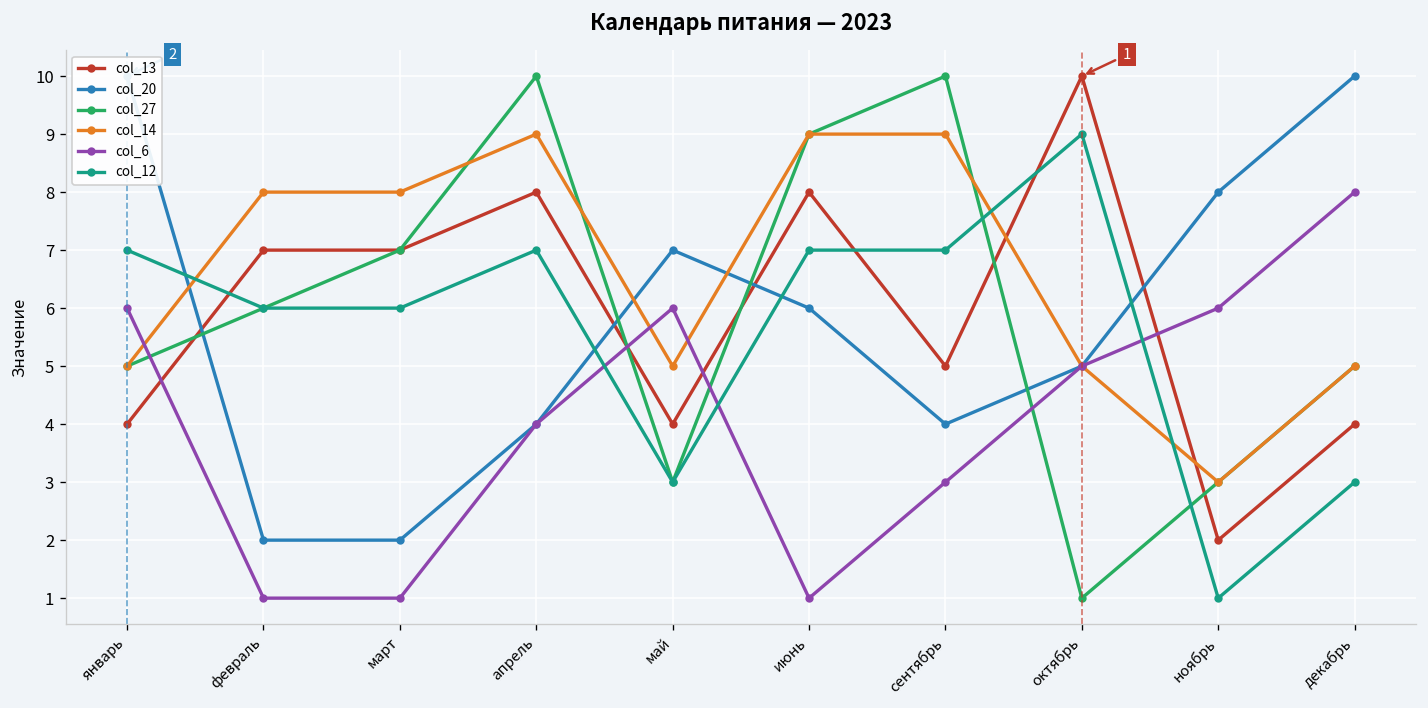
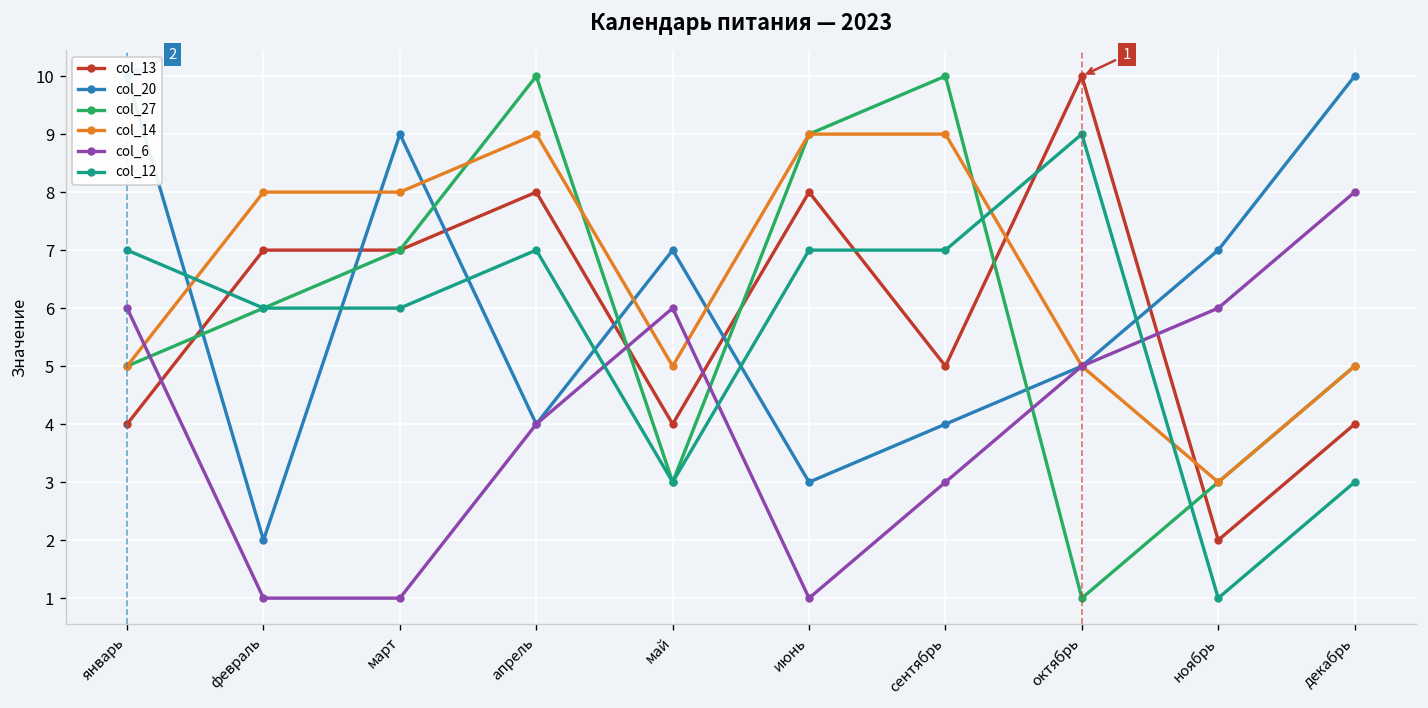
col_20, март: 2 -> 9
col_20, июнь: 6 -> 3
col_20, ноябрь: 8 -> 7
